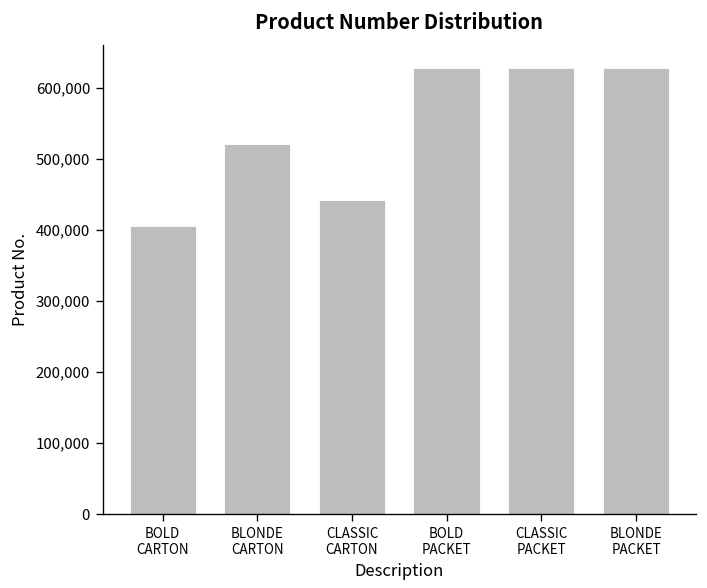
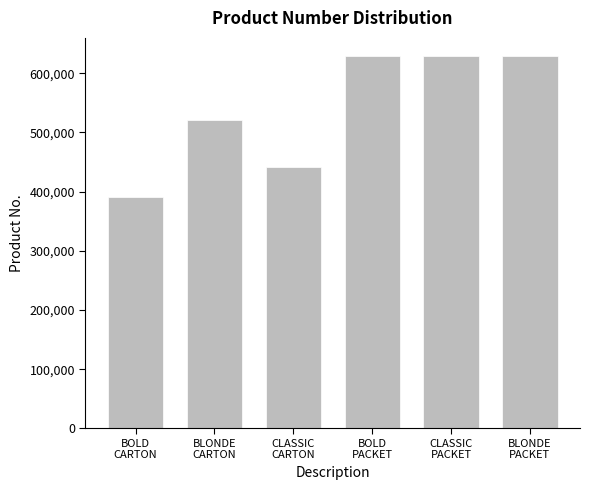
BOLD CARTON: 410,000 -> 390,000
